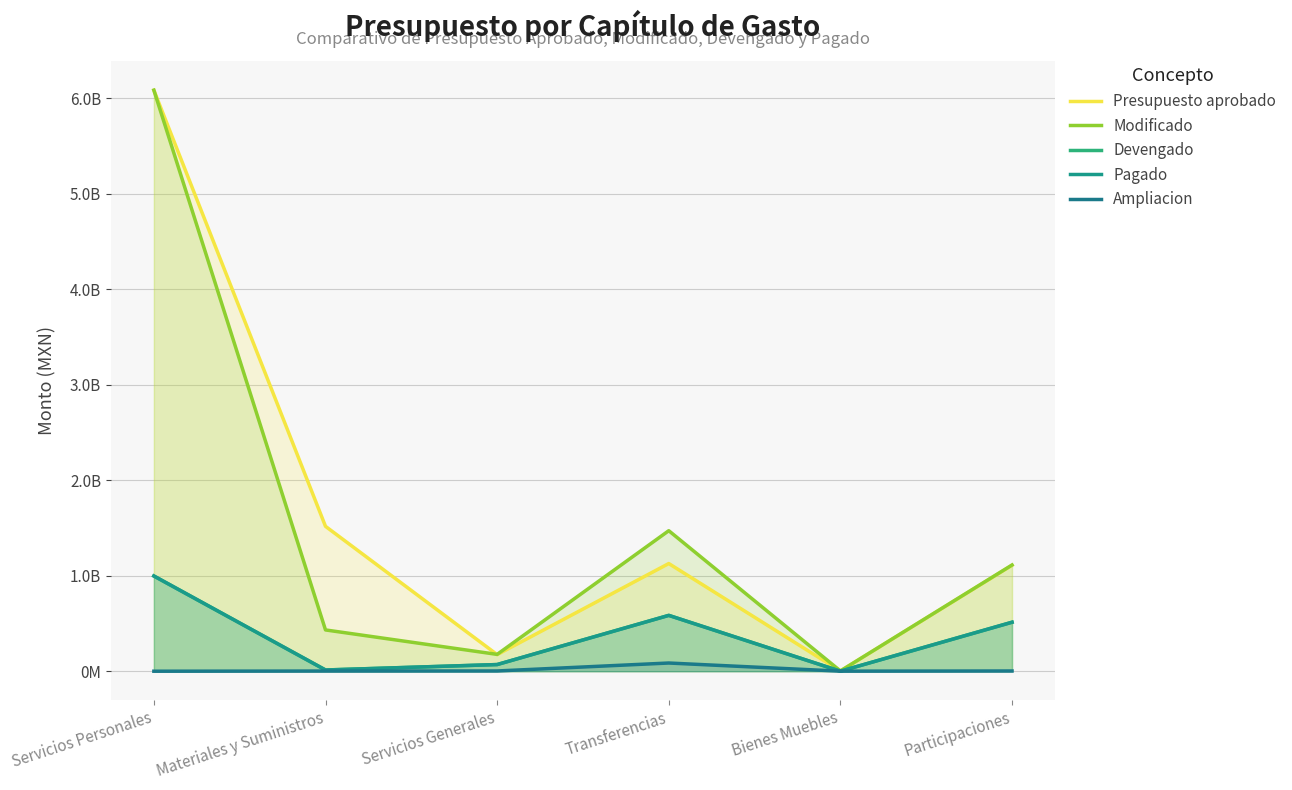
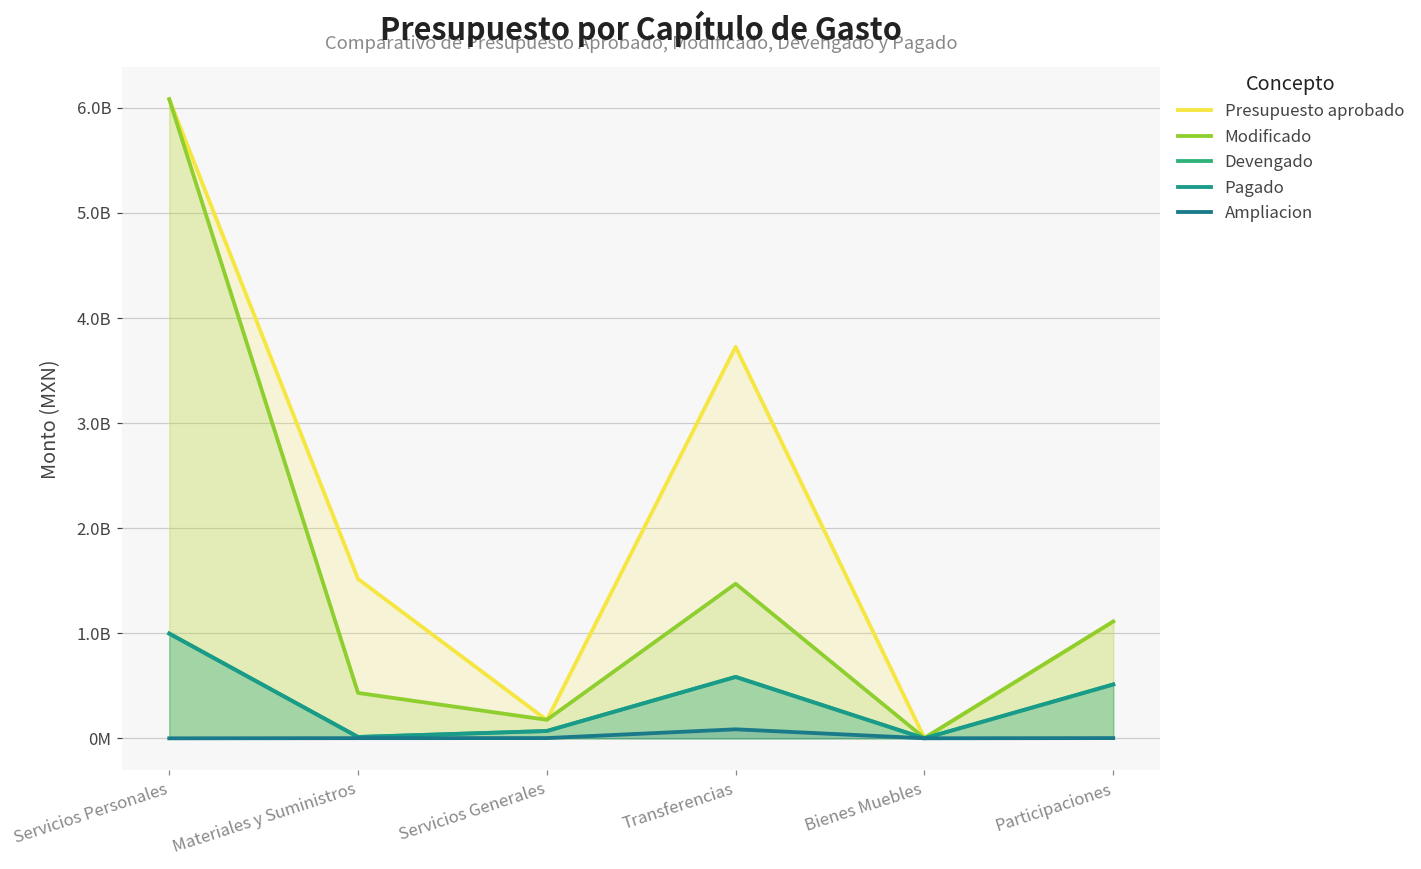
Presupuesto aprobado, Transferencias: 1100000000 -> 3700000000
